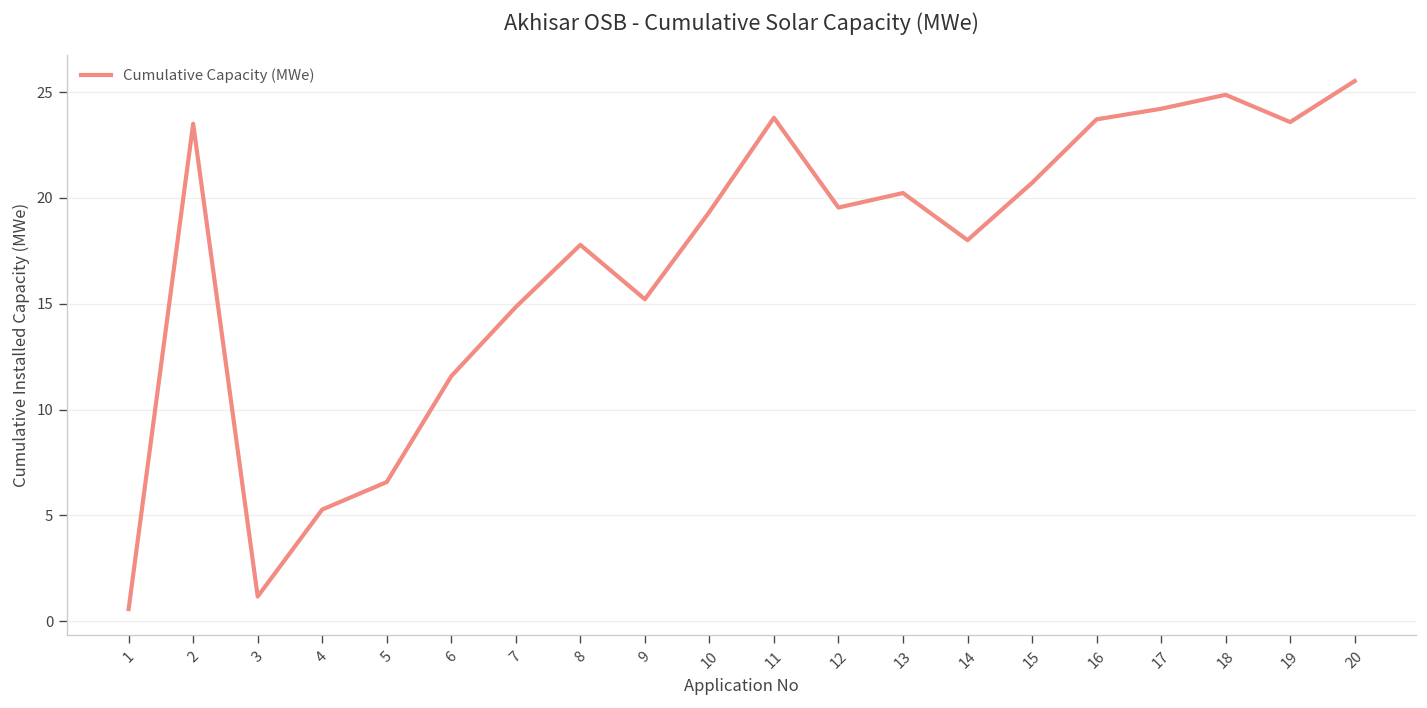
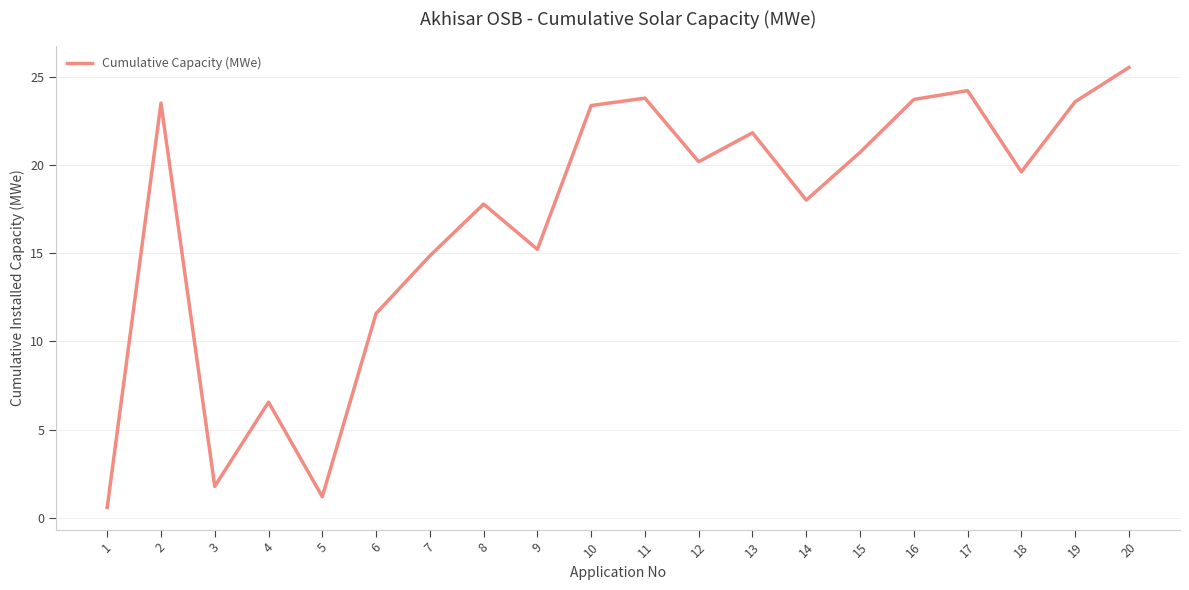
3: 1.2 -> 1.8
4: 5.3 -> 6.6
5: 6.6 -> 1.2
10: 19.3 -> 23.4
12: 19.5 -> 20.2
13: 20.2 -> 21.8
18: 24.9 -> 19.6
